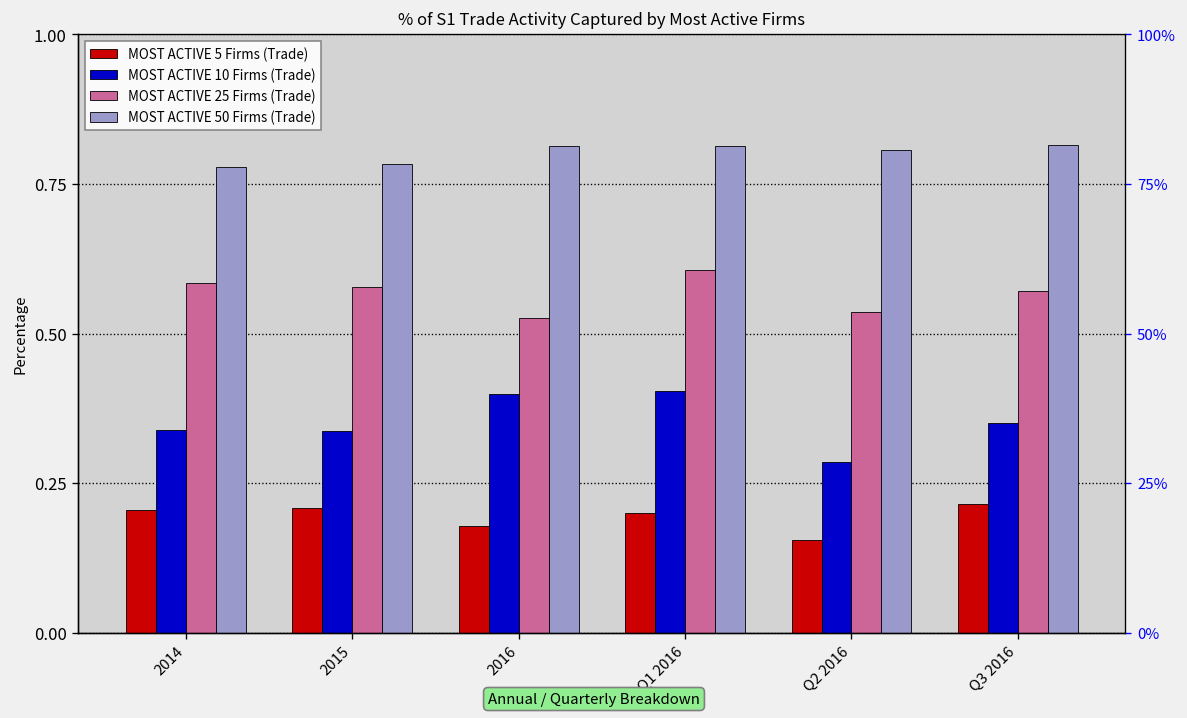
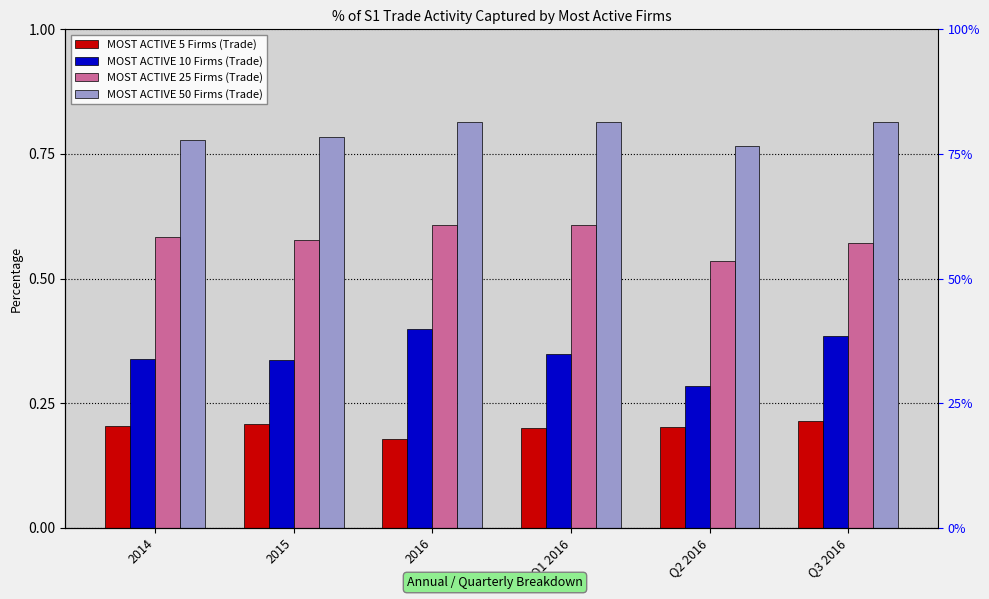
MOST ACTIVE 25 Firms (Trade), 2016: 0.53 -> 0.61
MOST ACTIVE 10 Firms (Trade), Q1 2016: 0.40 -> 0.35
MOST ACTIVE 5 Firms (Trade), Q2 2016: 0.16 -> 0.20
MOST ACTIVE 50 Firms (Trade), Q2 2016: 0.81 -> 0.77
MOST ACTIVE 10 Firms (Trade), Q3 2016: 0.35 -> 0.38
